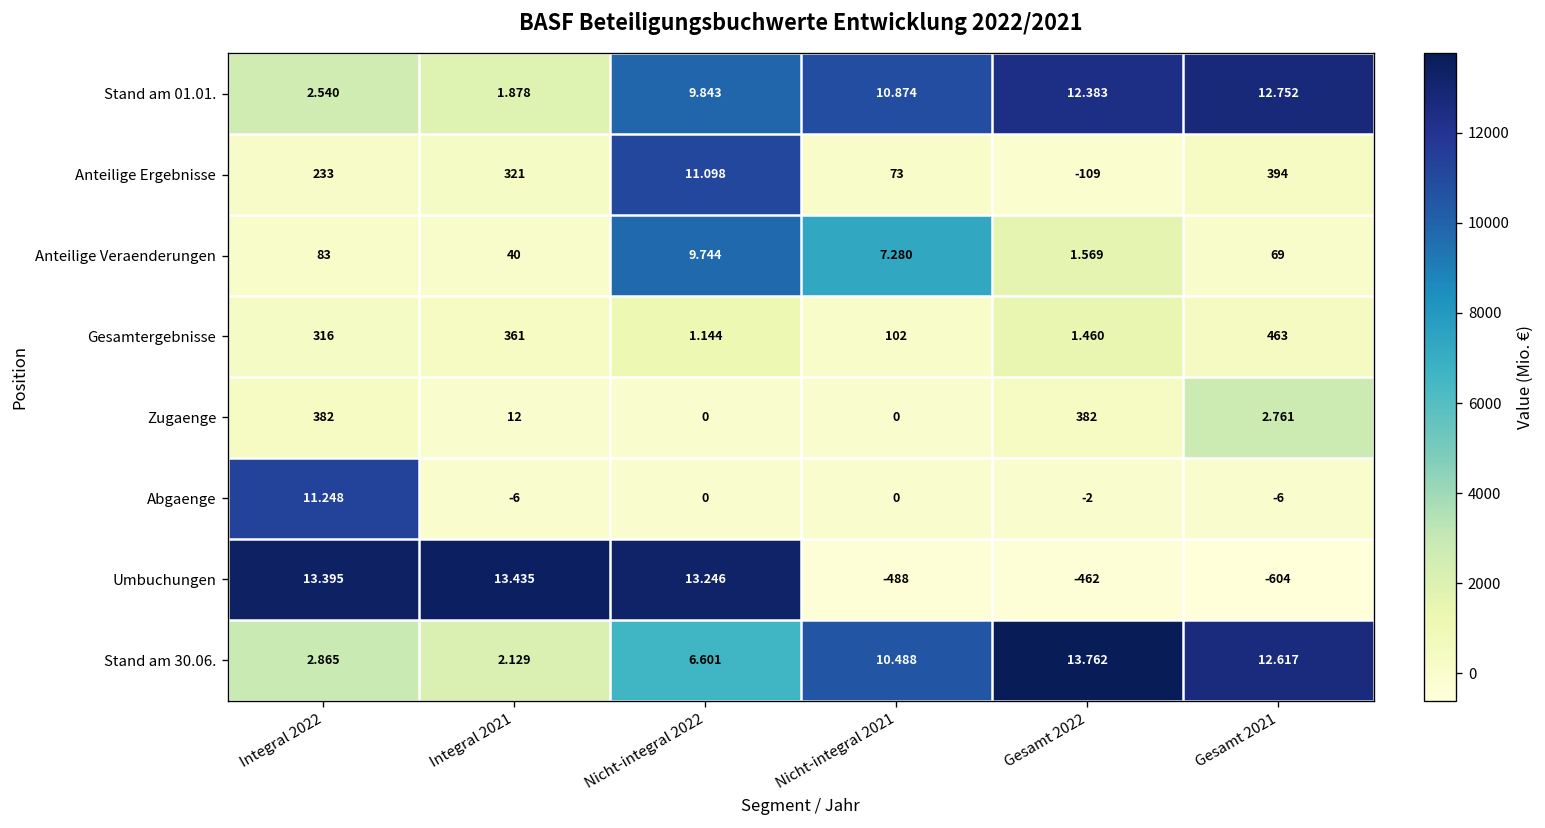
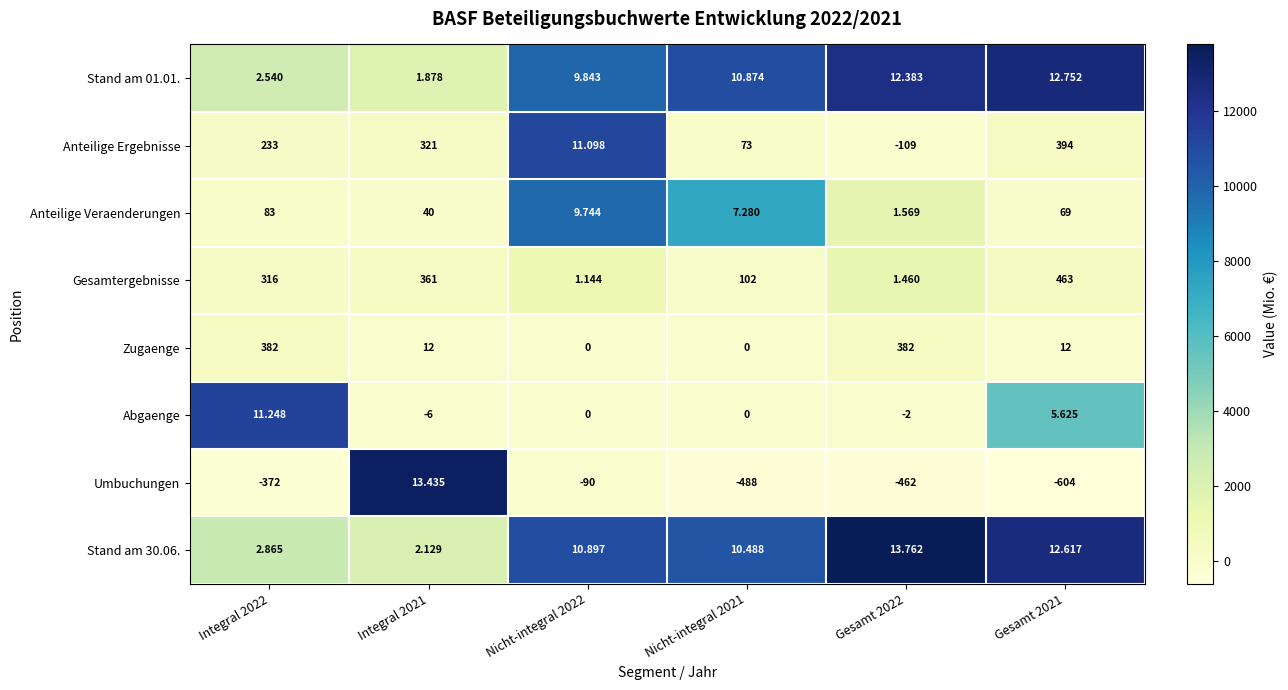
Zugaenge, Gesamt 2021: 2.761 -> 12
Abgaenge, Gesamt 2021: -6 -> 5.625
Umbuchungen, Integral 2022: 13.395 -> -372
Umbuchungen, Nicht-integral 2022: 13.246 -> -90
Stand am 30.06., Nicht-integral 2022: 6.601 -> 10.897
